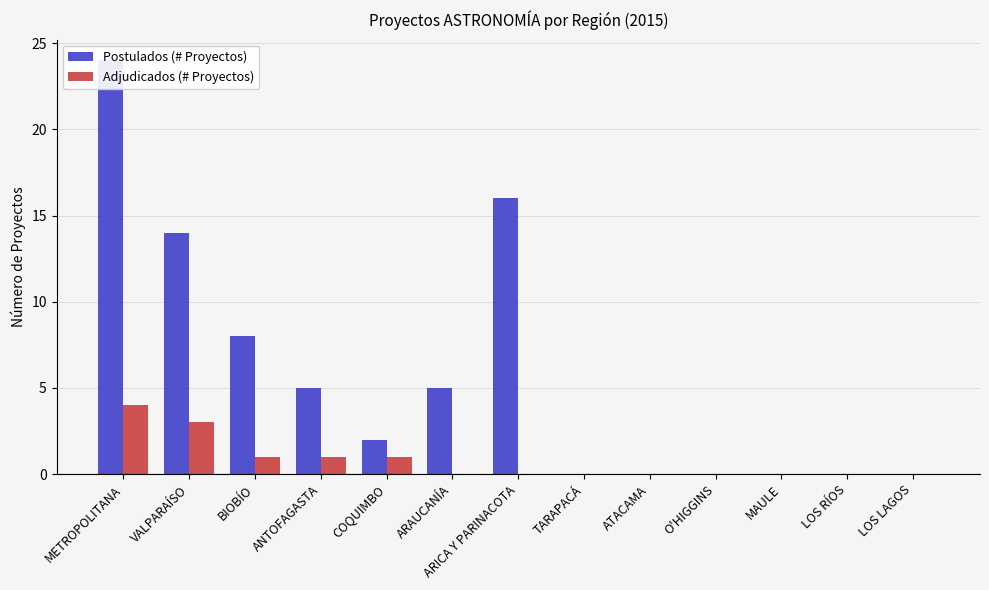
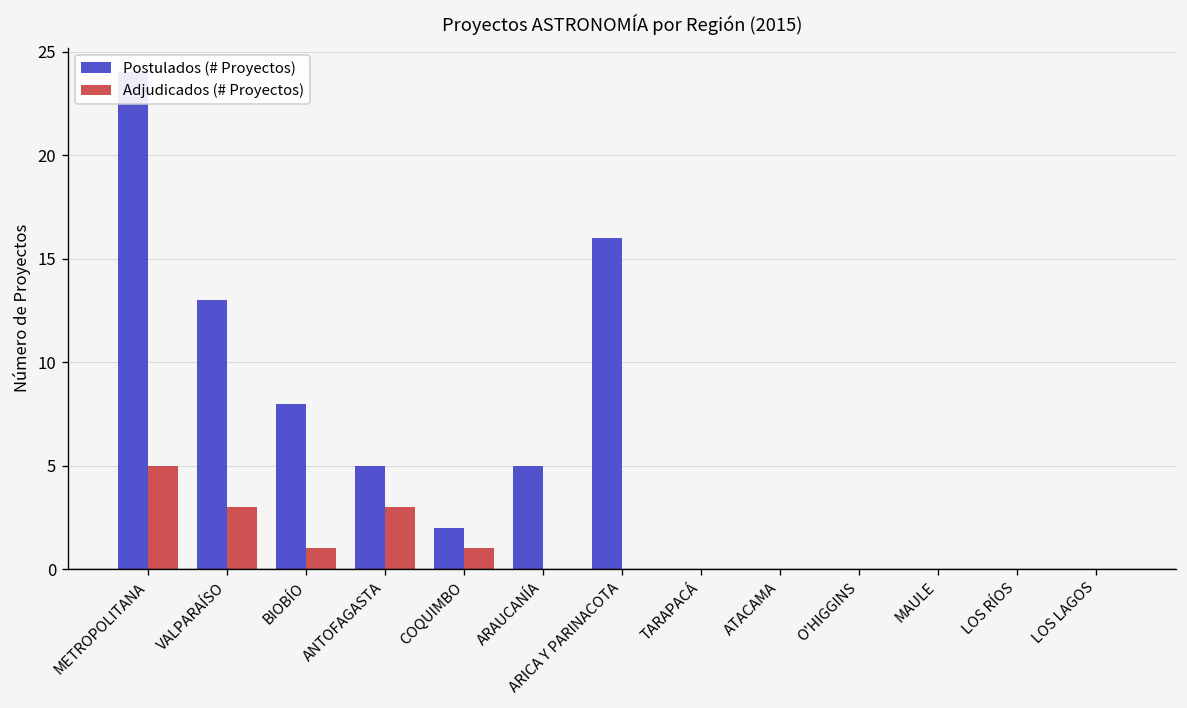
Adjudicados (# Proyectos), METROPOLITANA: 4 -> 5
Postulados (# Proyectos), VALPARAÍSO: 14 -> 13
Adjudicados (# Proyectos), ANTOFAGASTA: 1 -> 3
